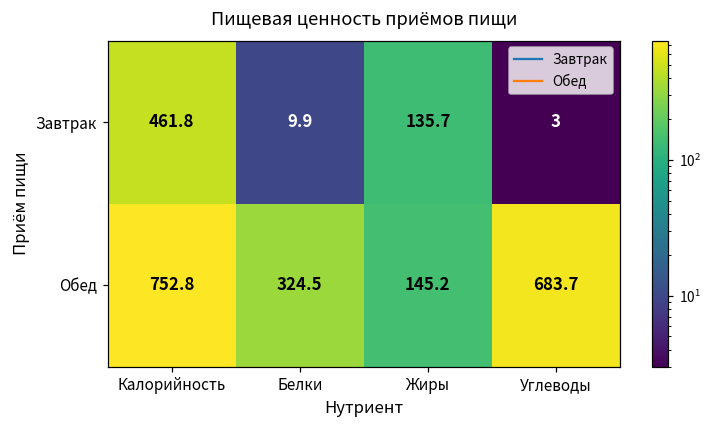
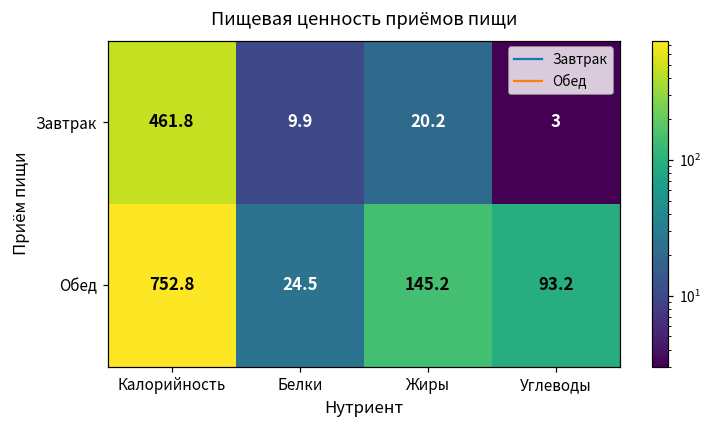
Завтрак, Жиры: 135.7 -> 20.2
Обед, Белки: 324.5 -> 24.5
Обед, Углеводы: 683.7 -> 93.2
